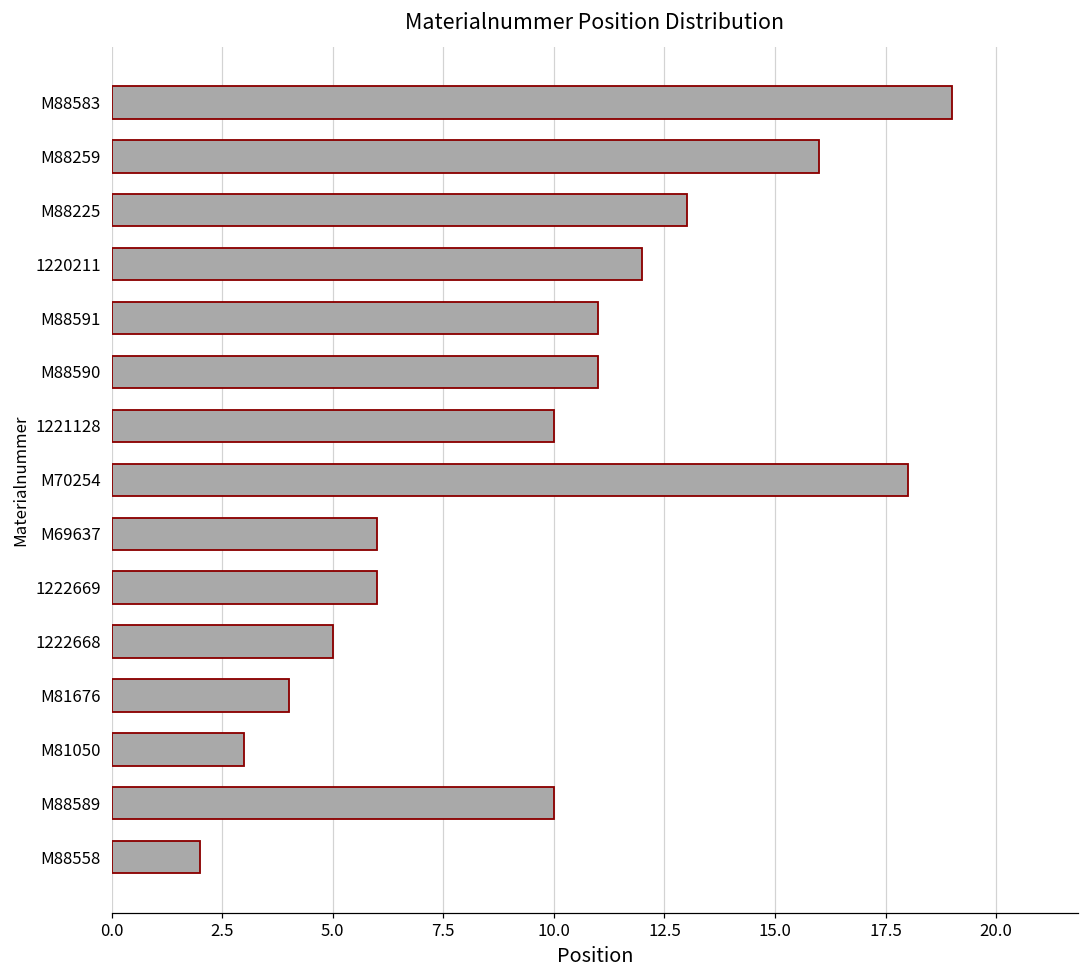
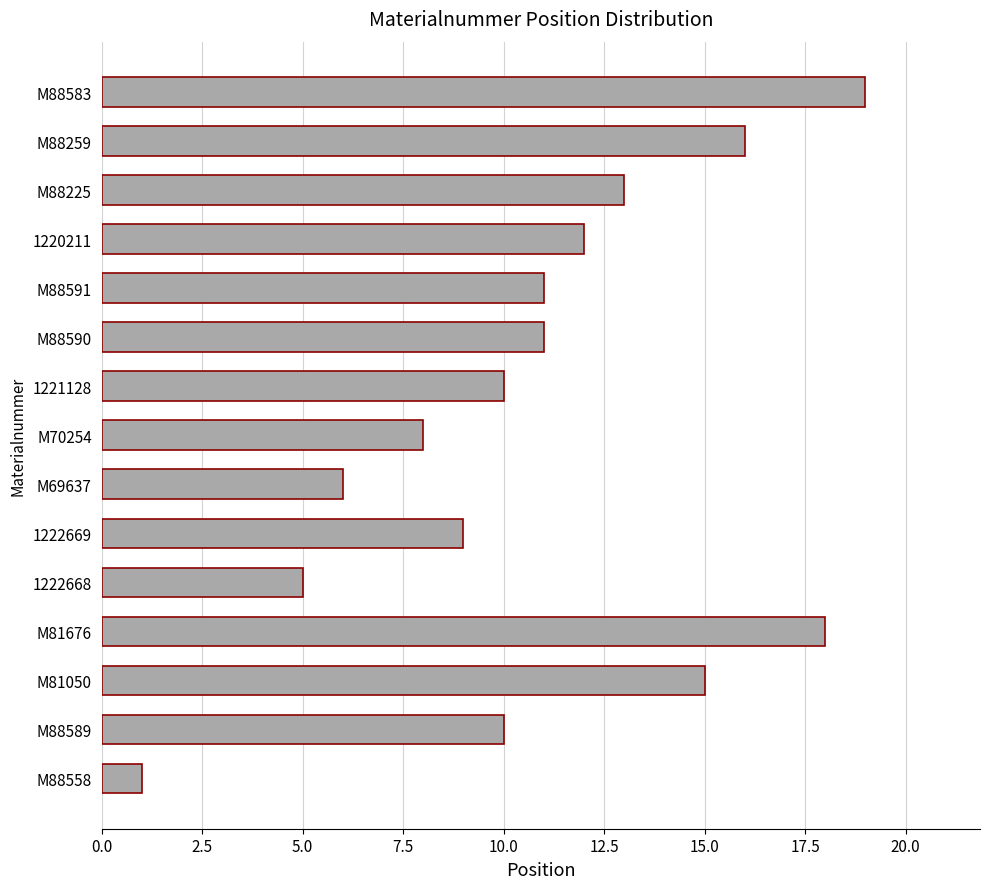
M70254: 18 -> 8
1222669: 6 -> 9
M81676: 4 -> 18
M81050: 3 -> 15
M88558: 2 -> 1
